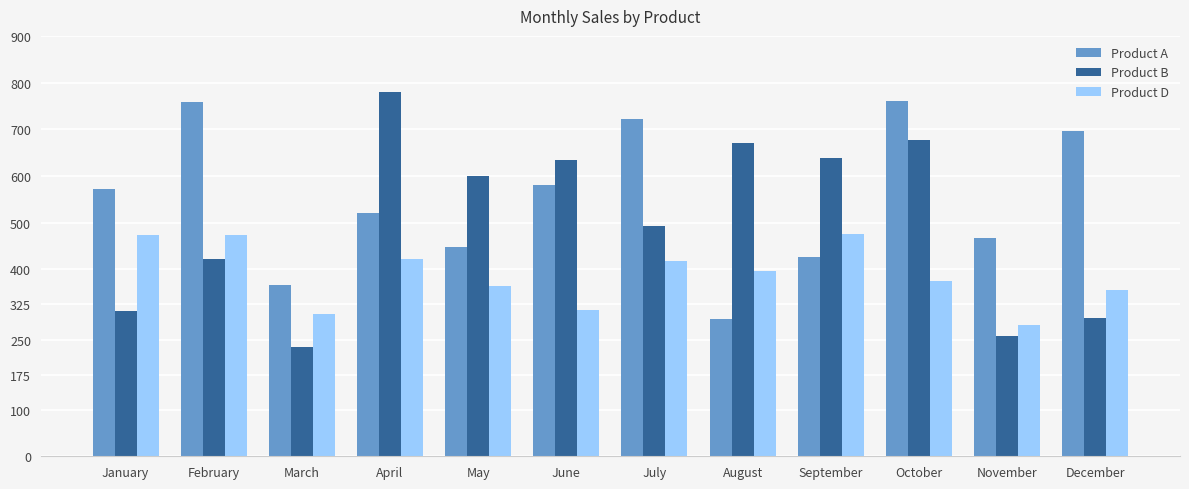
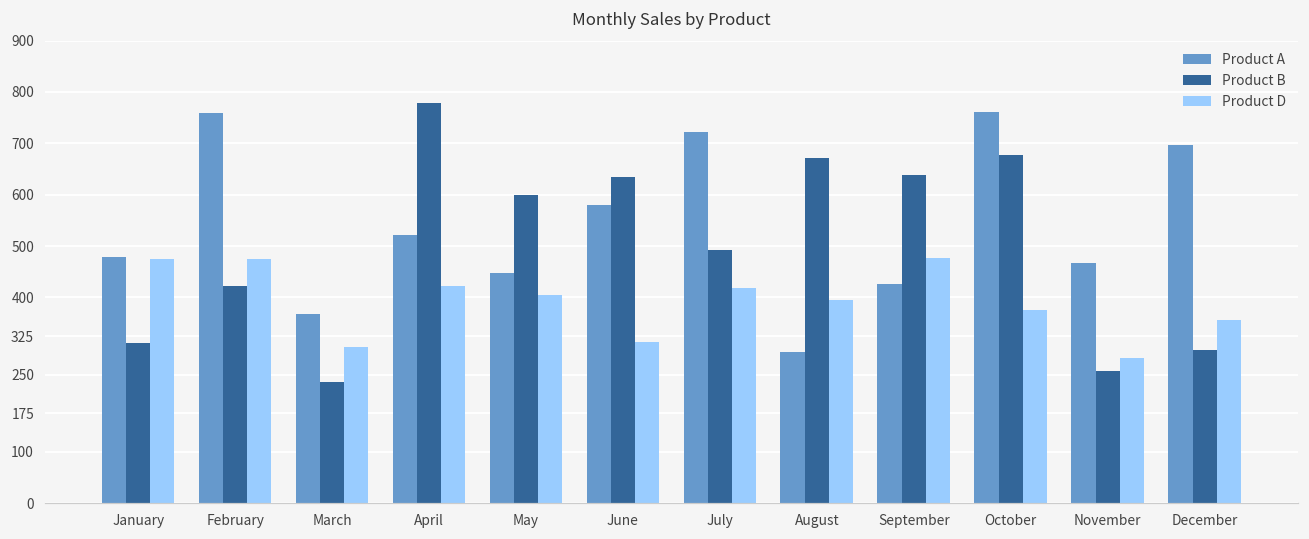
Product A, January: 570 -> 480
Product D, May: 370 -> 410
